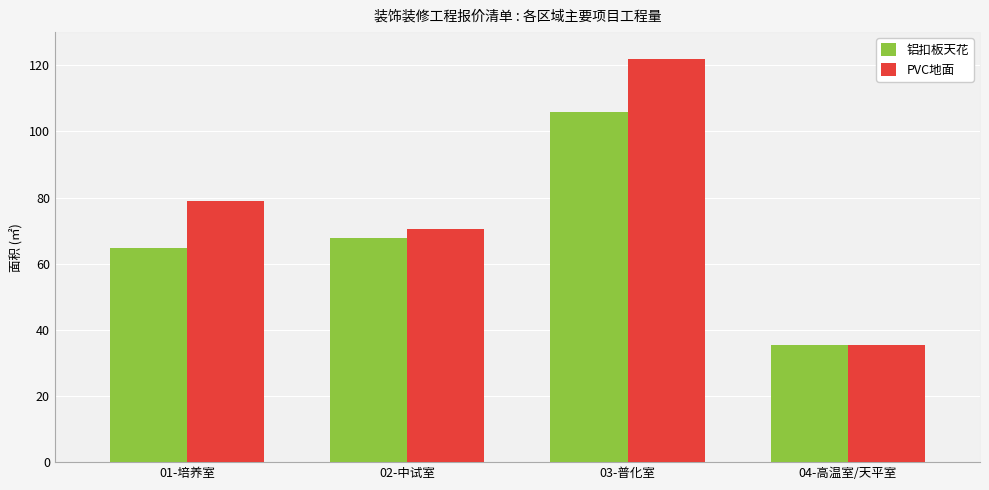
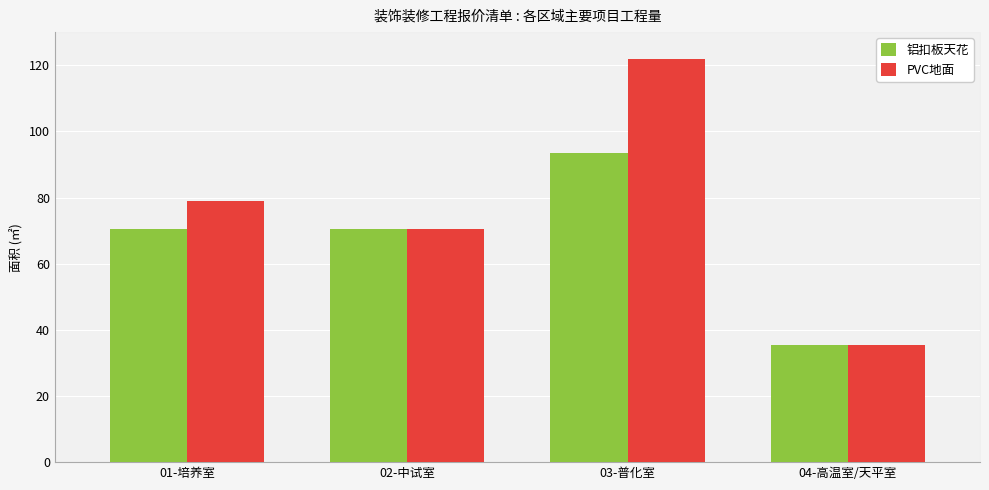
铝扣板天花, 01-培养室: 65 -> 71
铝扣板天花, 02-中试室: 68 -> 71
铝扣板天花, 03-普化室: 106 -> 93
